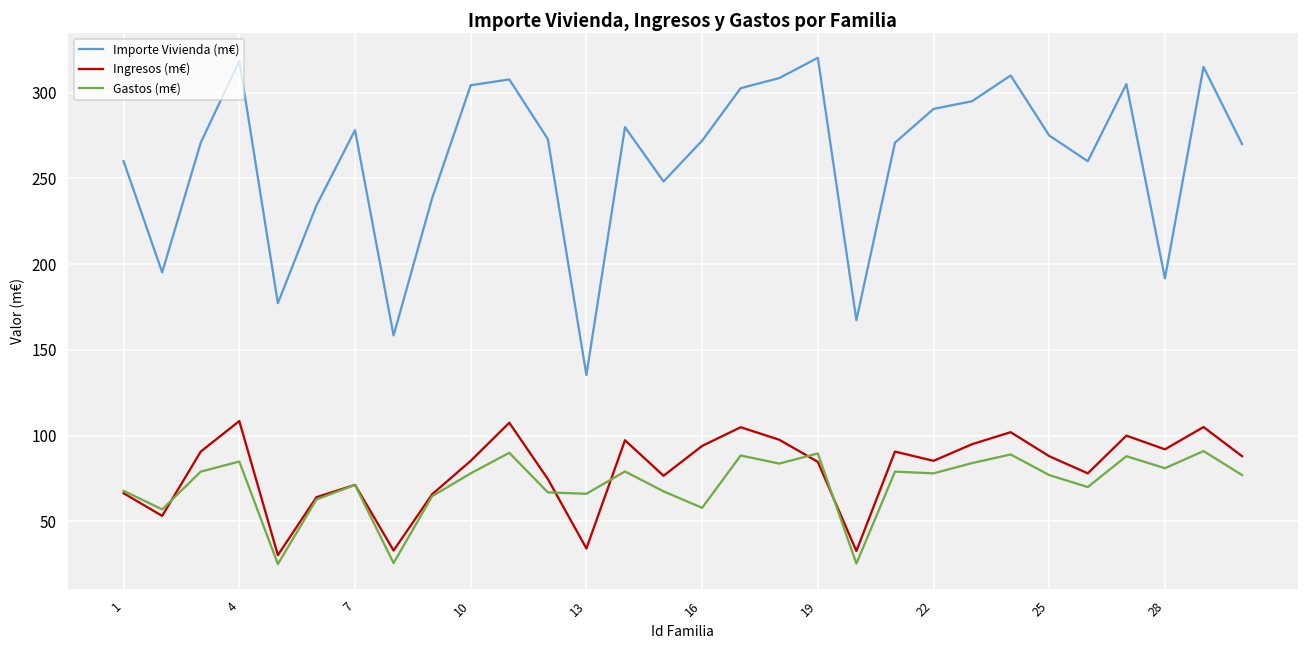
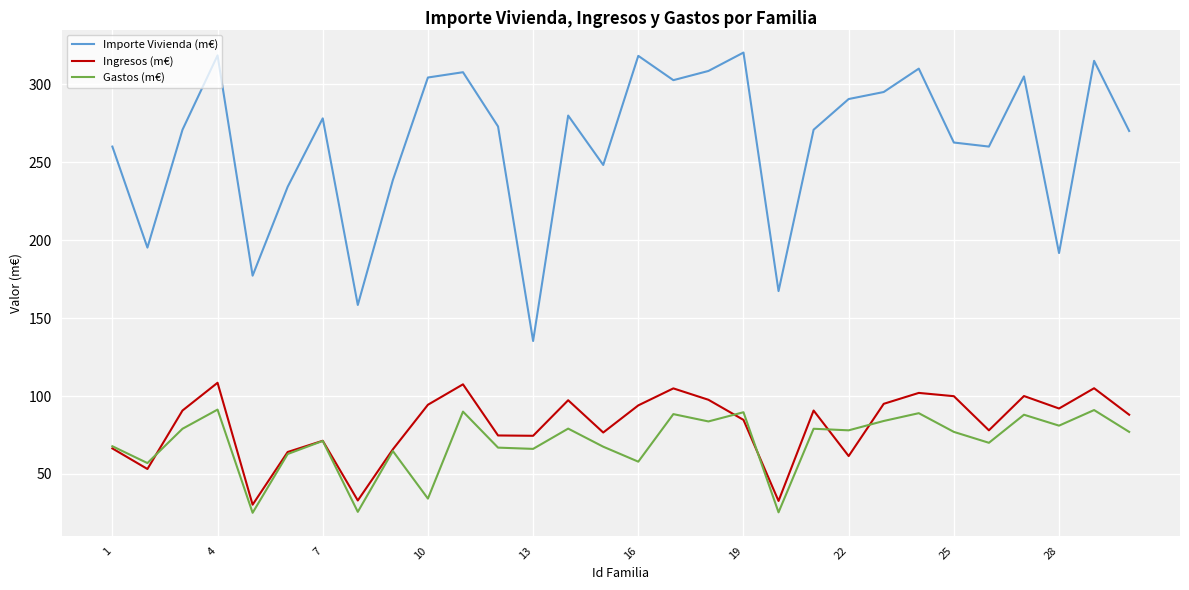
Gastos (m€), 4: 85 -> 91
Ingresos (m€), 10: 85 -> 94
Gastos (m€), 10: 78 -> 34
Ingresos (m€), 13: 34 -> 75
Importe Vivienda (m€), 16: 272 -> 318
Ingresos (m€), 22: 85 -> 62
Importe Vivienda (m€), 25: 275 -> 263
Ingresos (m€), 25: 88 -> 100
